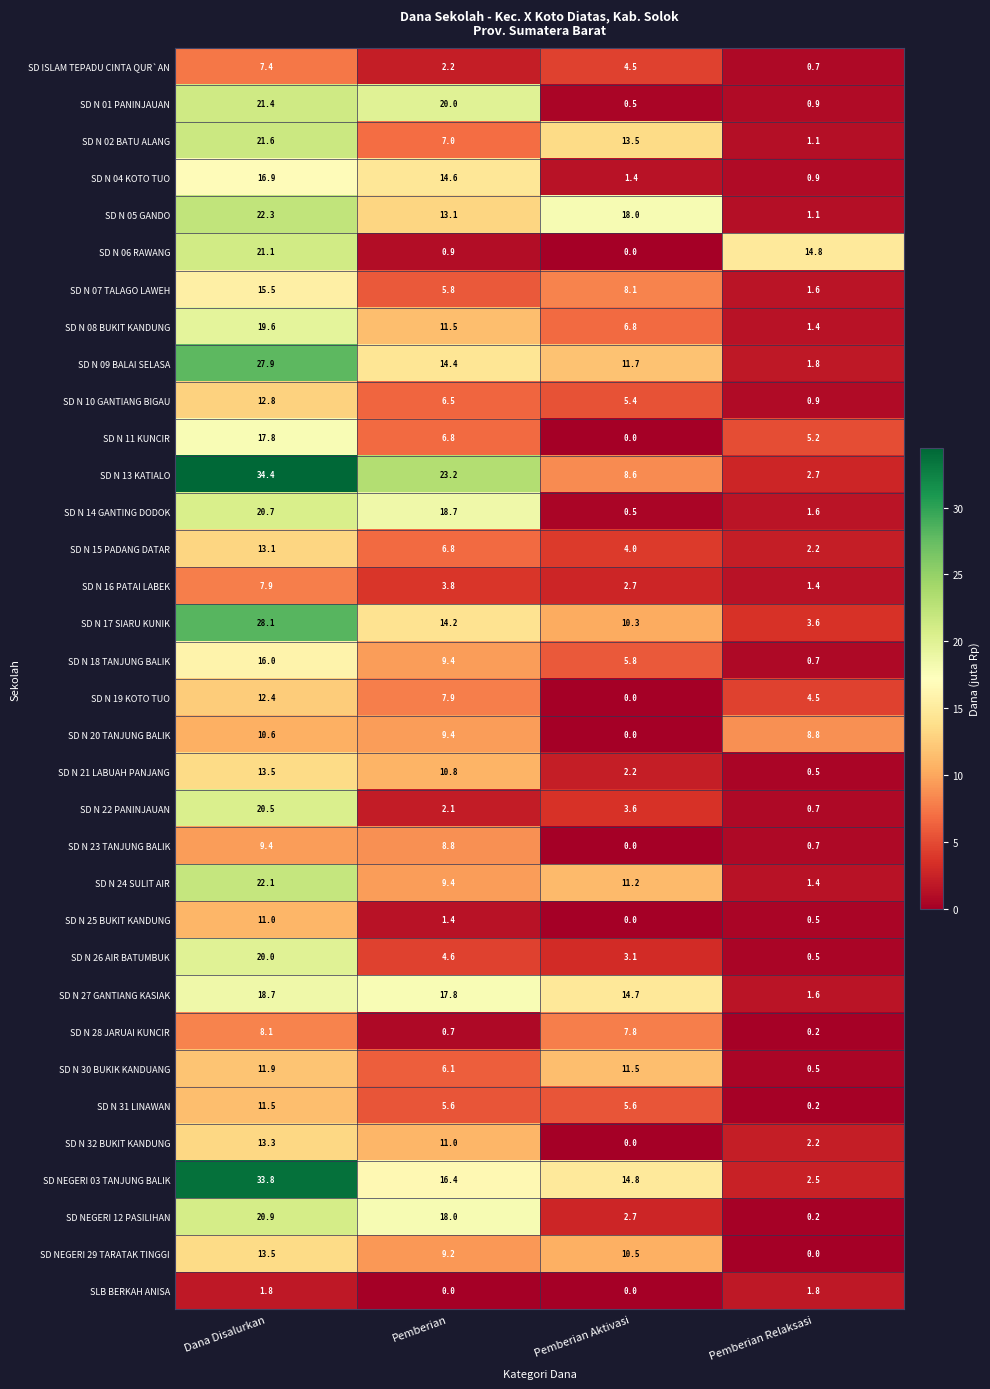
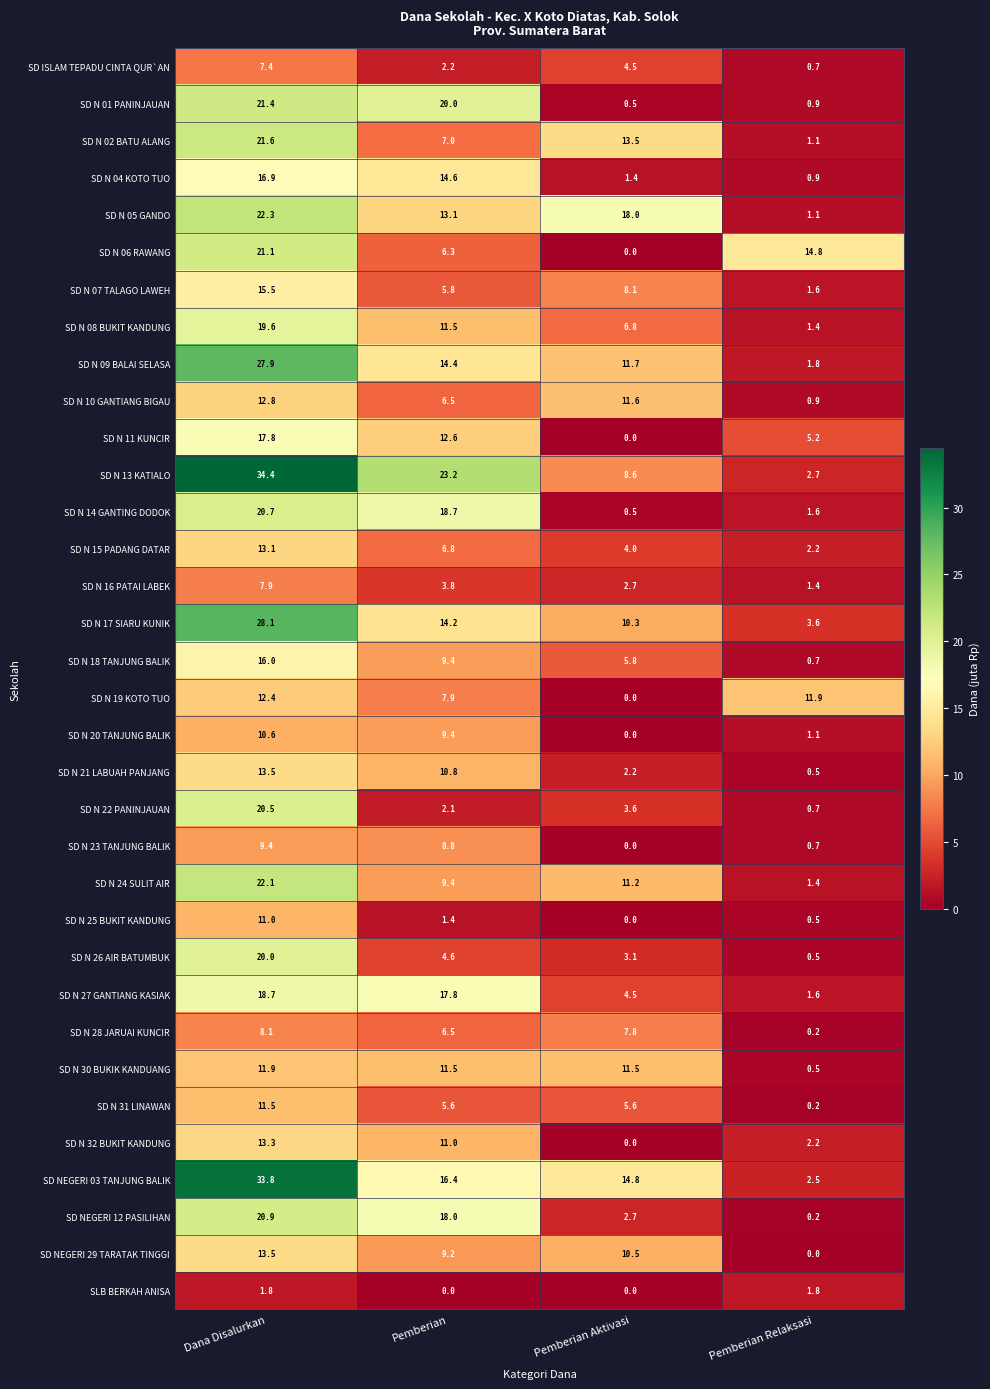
SD N 06 RAWANG, Pemberian: 0.9 -> 6.3
SD N 10 GANTIANG BIGAU, Pemberian Aktivasi: 5.4 -> 11.6
SD N 11 KUNCIR, Pemberian: 6.8 -> 12.6
SD N 19 KOTO TUO, Pemberian Relaksasi: 4.5 -> 11.9
SD N 20 TANJUNG BALIK, Pemberian Relaksasi: 8.8 -> 1.1
SD N 27 GANTIANG KASIAK, Pemberian Aktivasi: 14.7 -> 4.5
SD N 28 JARUAI KUNCIR, Pemberian: 0.7 -> 6.5
SD N 30 BUKIK KANDUANG, Pemberian: 6.1 -> 11.5
